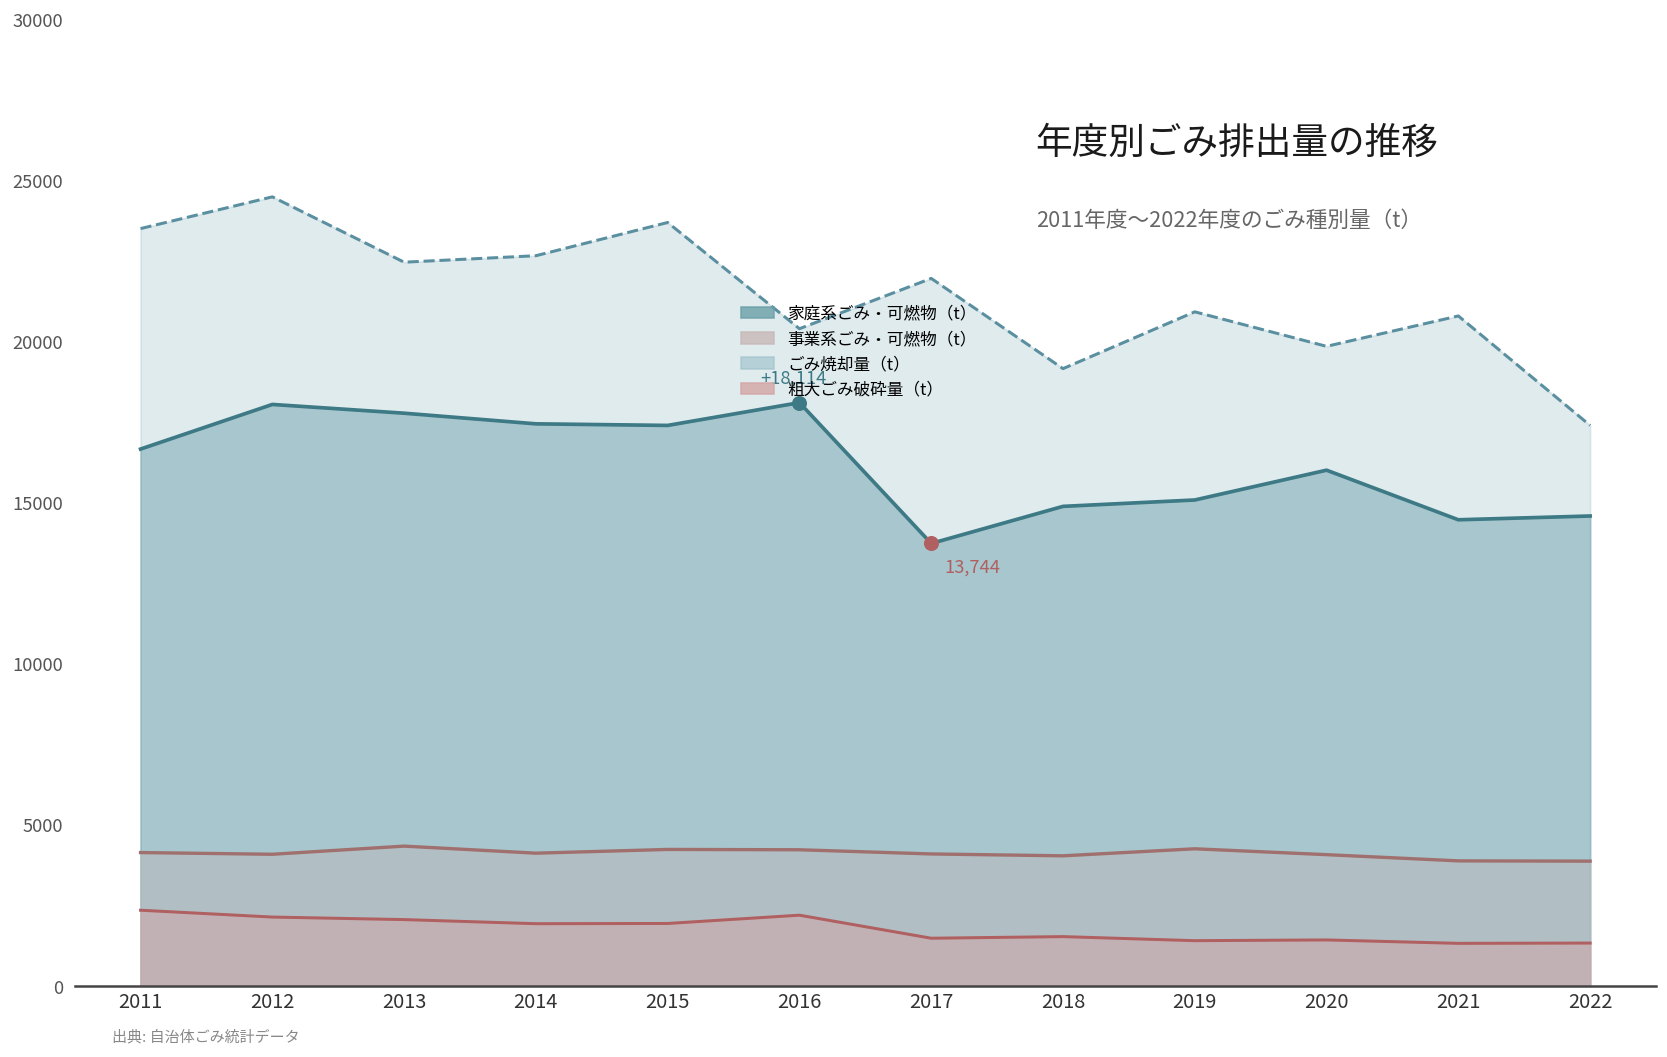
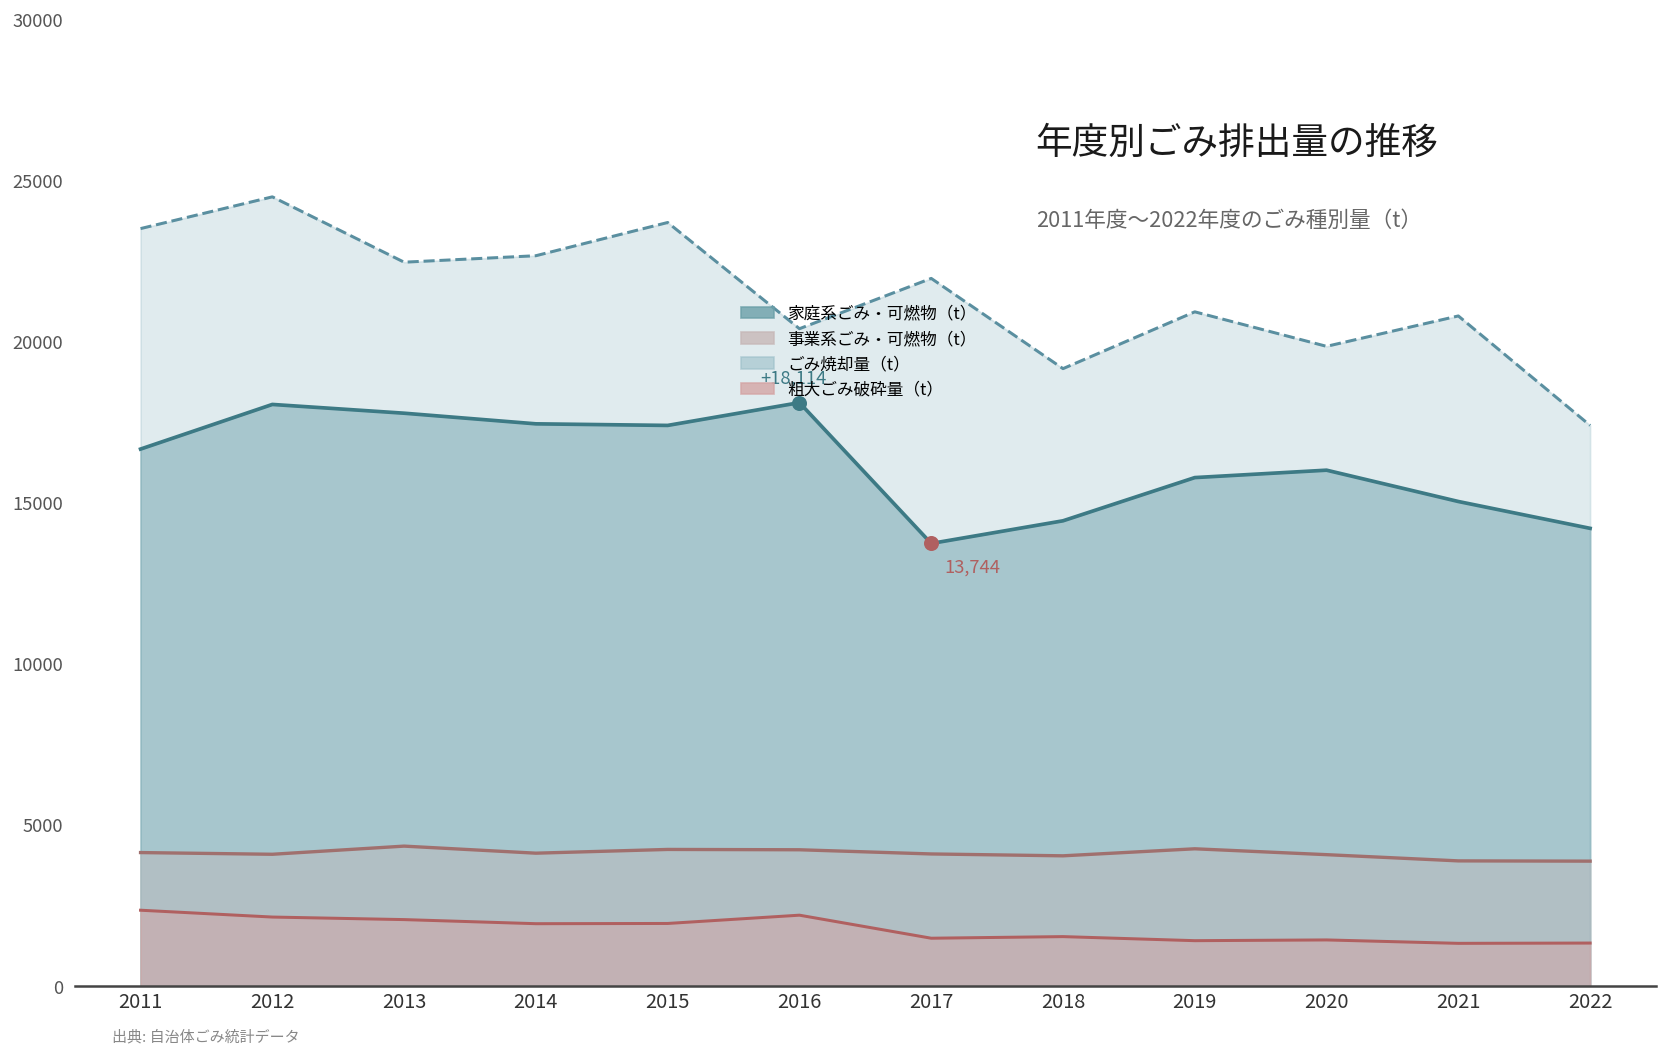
家庭系ごみ・可燃物（t）, 2018: 14900 -> 14400
家庭系ごみ・可燃物（t）, 2019: 15100 -> 15800
家庭系ごみ・可燃物（t）, 2021: 14500 -> 15000
家庭系ごみ・可燃物（t）, 2022: 14600 -> 14200
